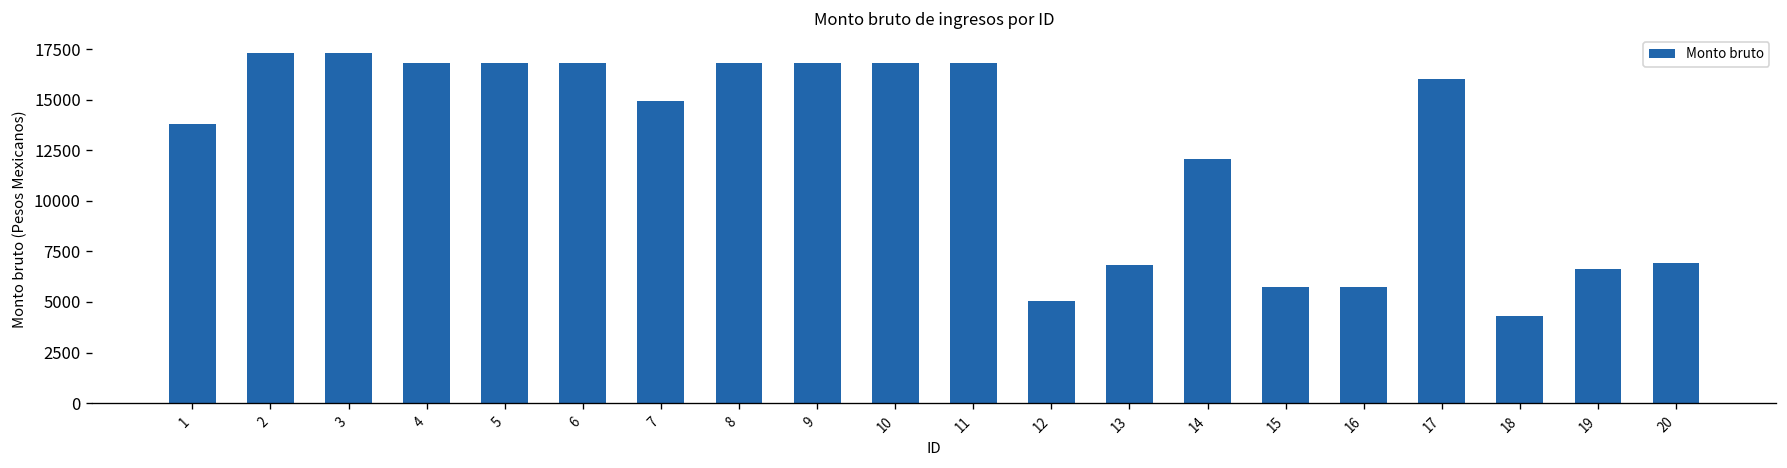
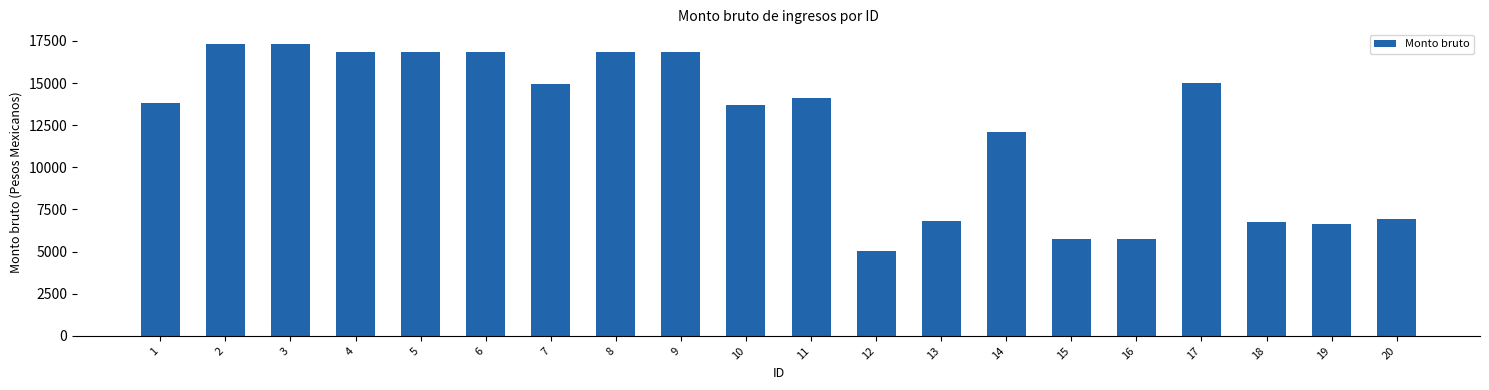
10: 16800 -> 13700
11: 16800 -> 14100
17: 16000 -> 15000
18: 4300 -> 6800
